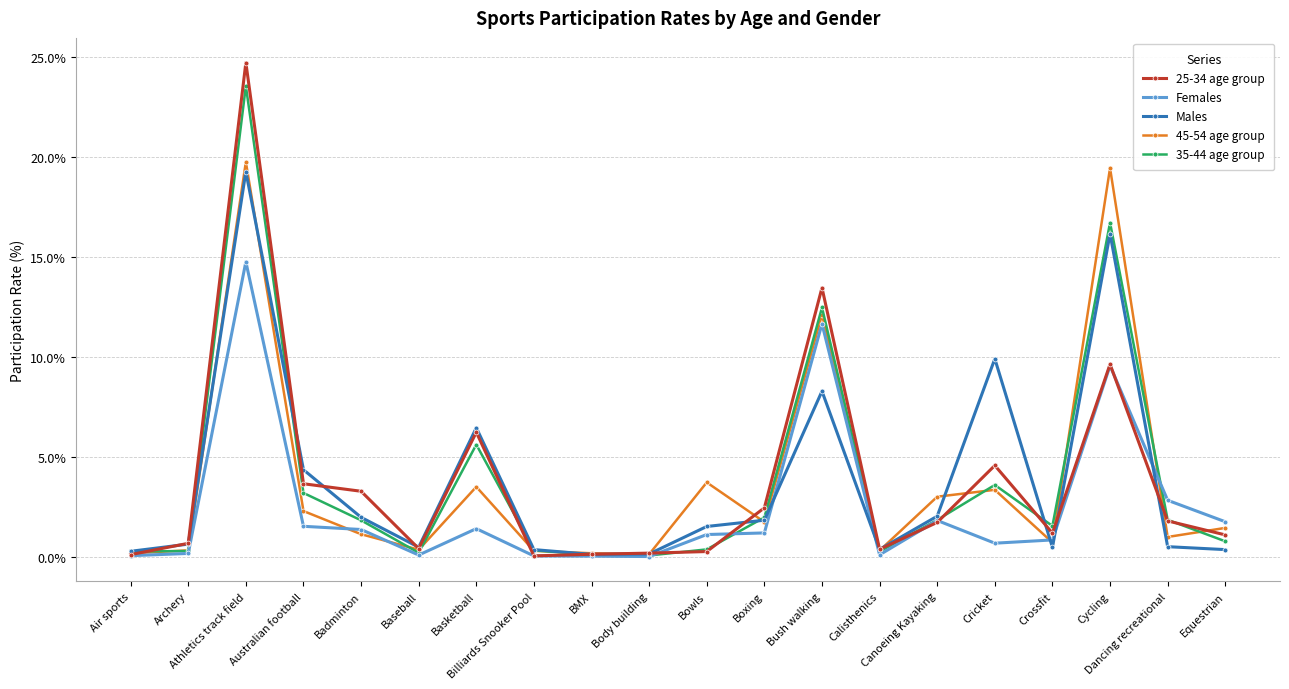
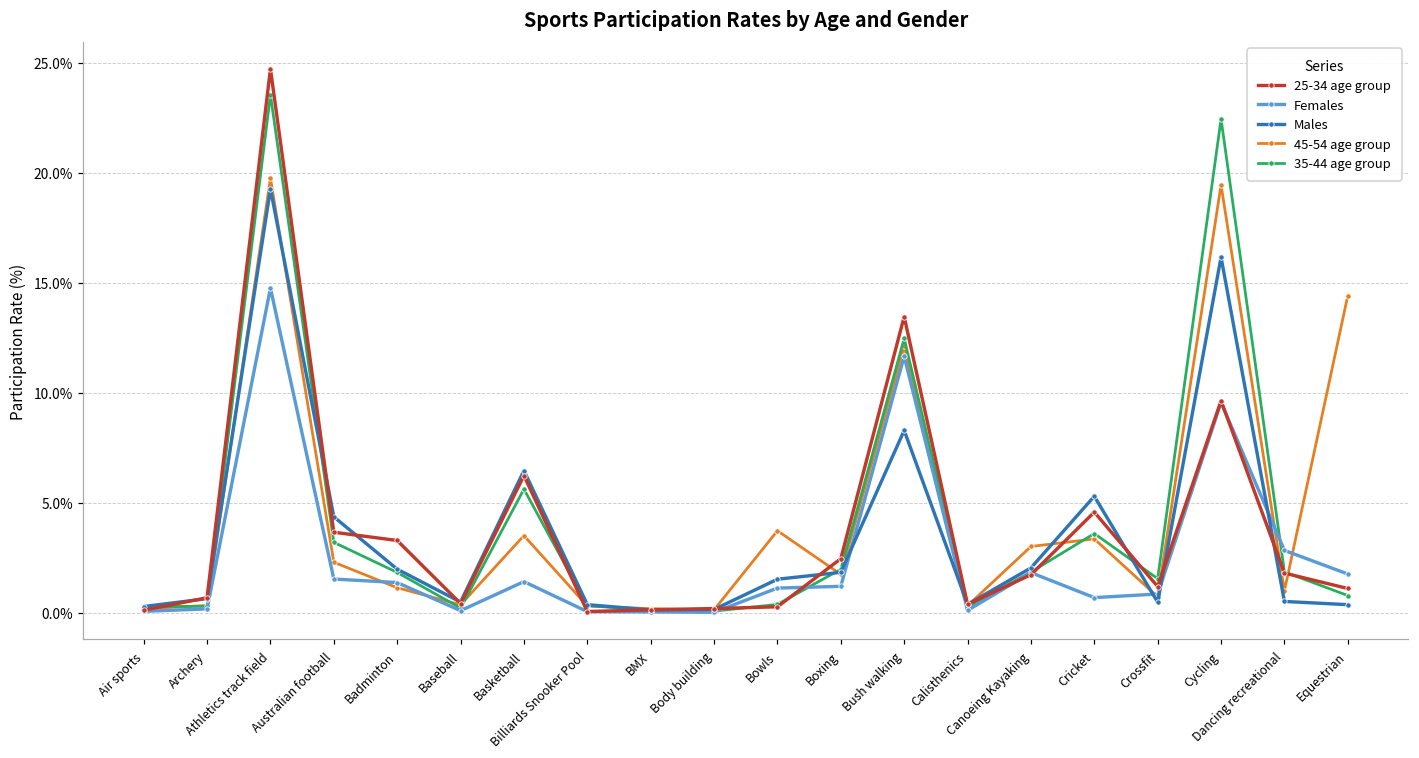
Males, Cricket: 9.9% -> 5.3%
35-44 age group, Cycling: 16.7% -> 22.4%
45-54 age group, Equestrian: 1.5% -> 14.4%
